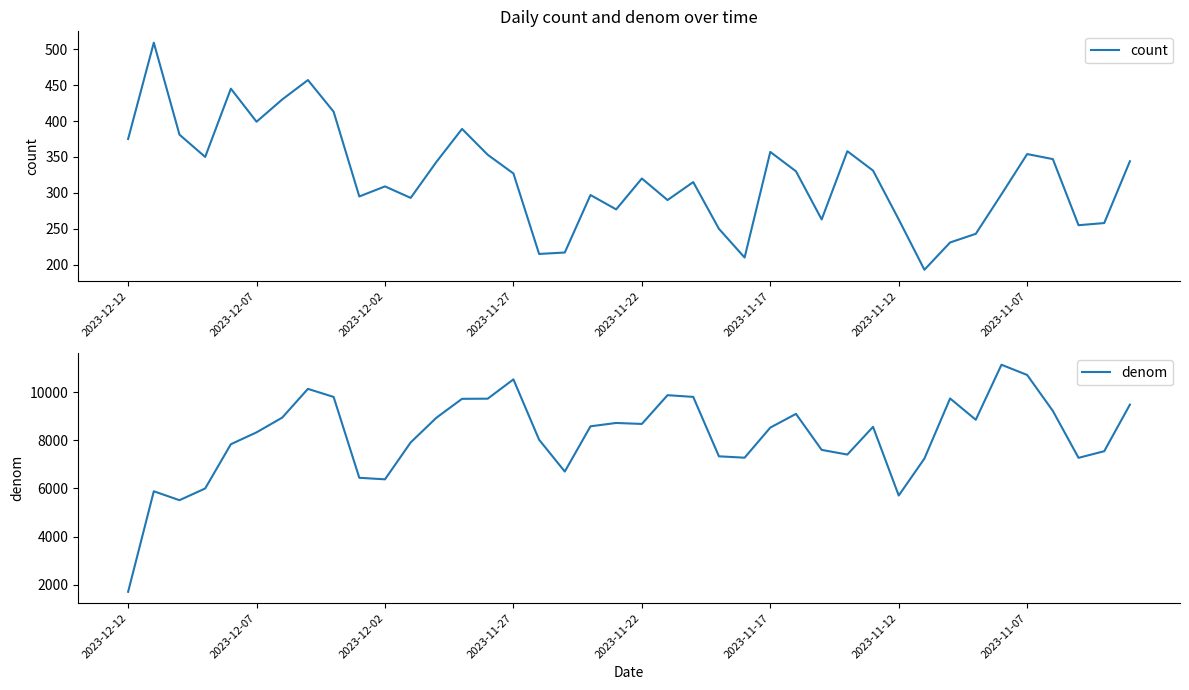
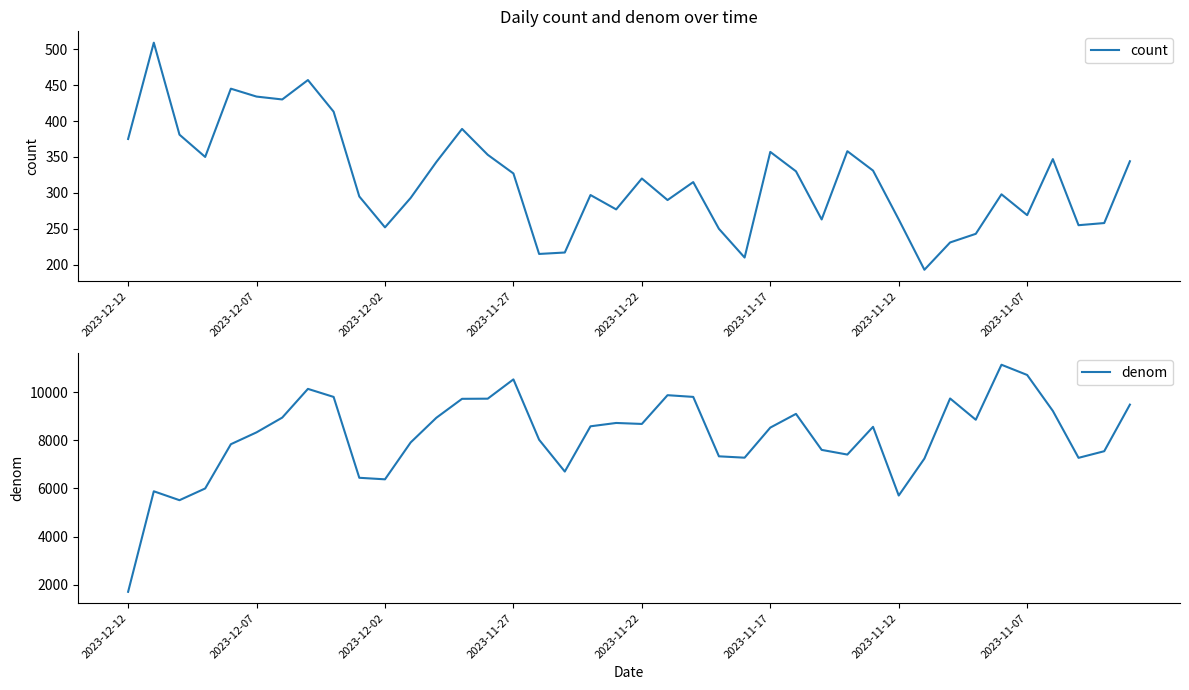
Daily count and denom over time, 2023-12-07: 400 -> 430
Daily count and denom over time, 2023-12-02: 310 -> 250
Daily count and denom over time, 2023-11-07: 350 -> 270
